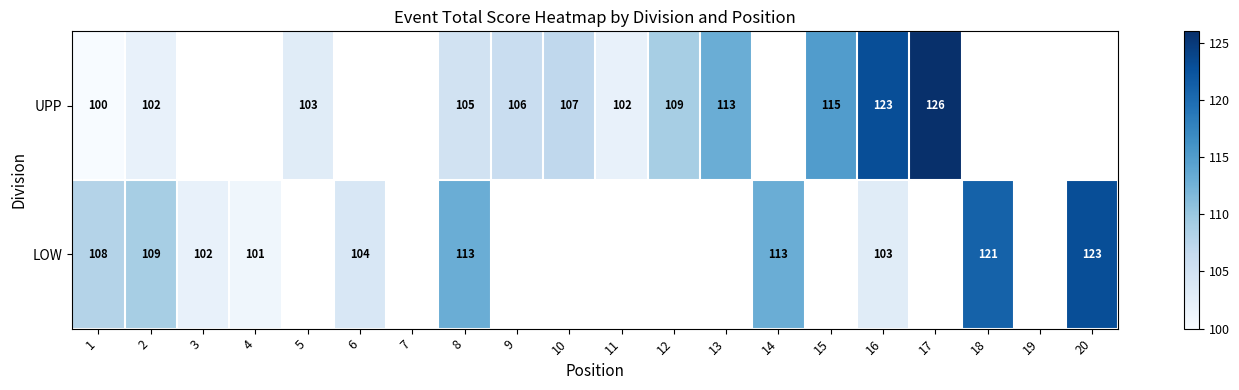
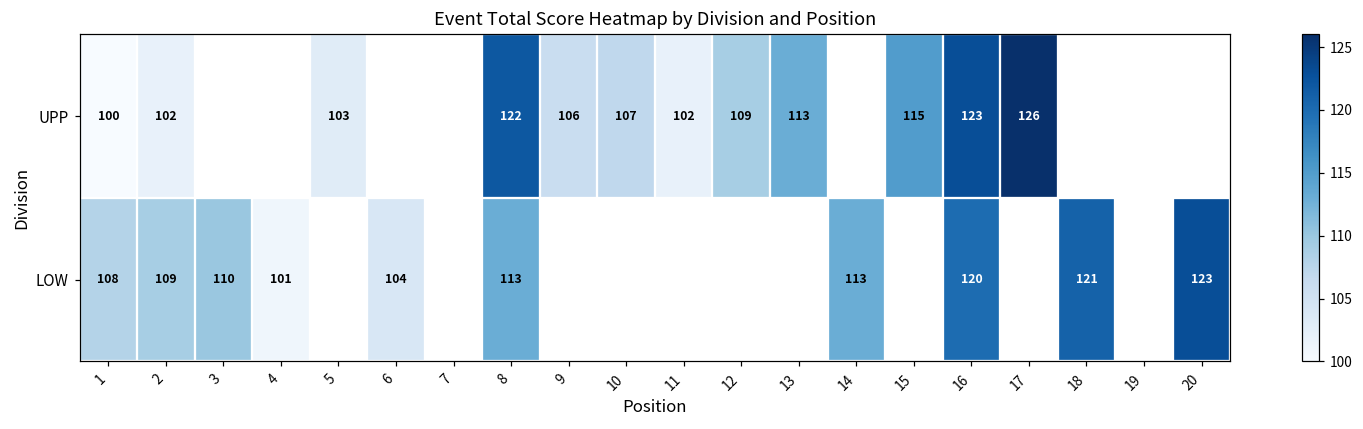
UPP, 8: 105 -> 122
LOW, 3: 102 -> 110
LOW, 16: 103 -> 120
